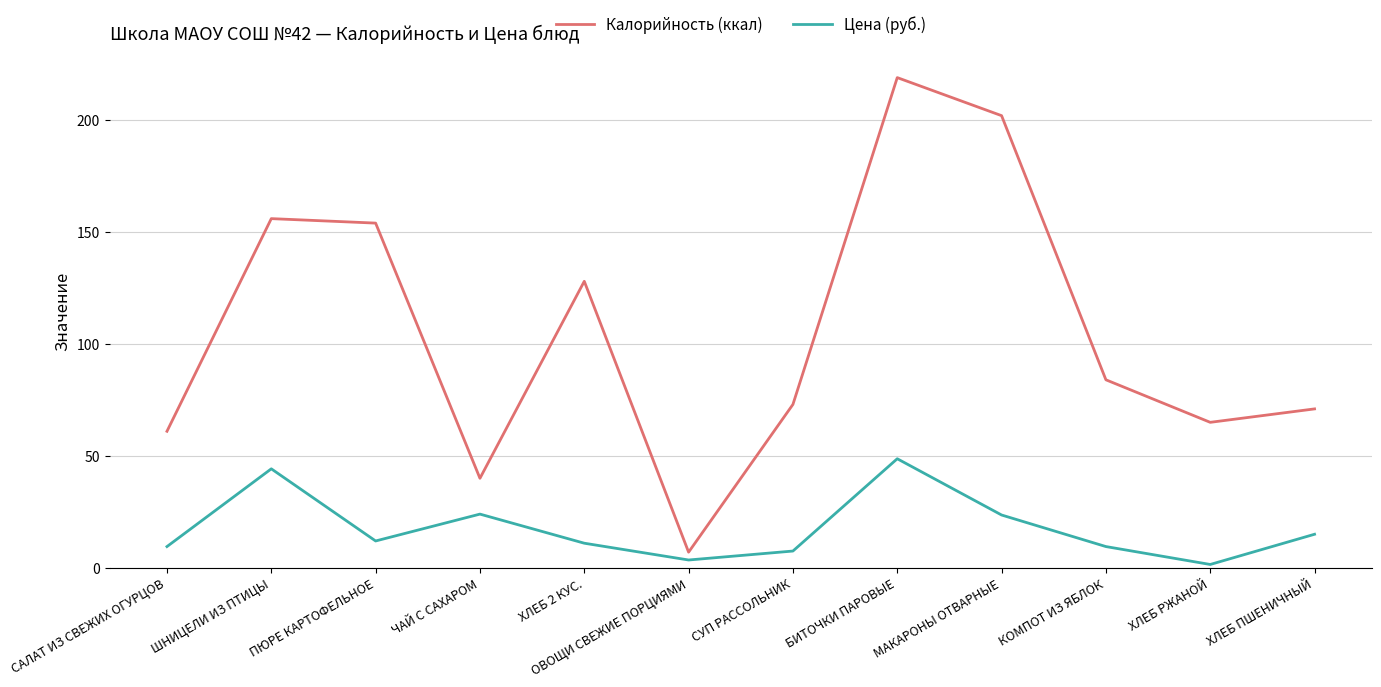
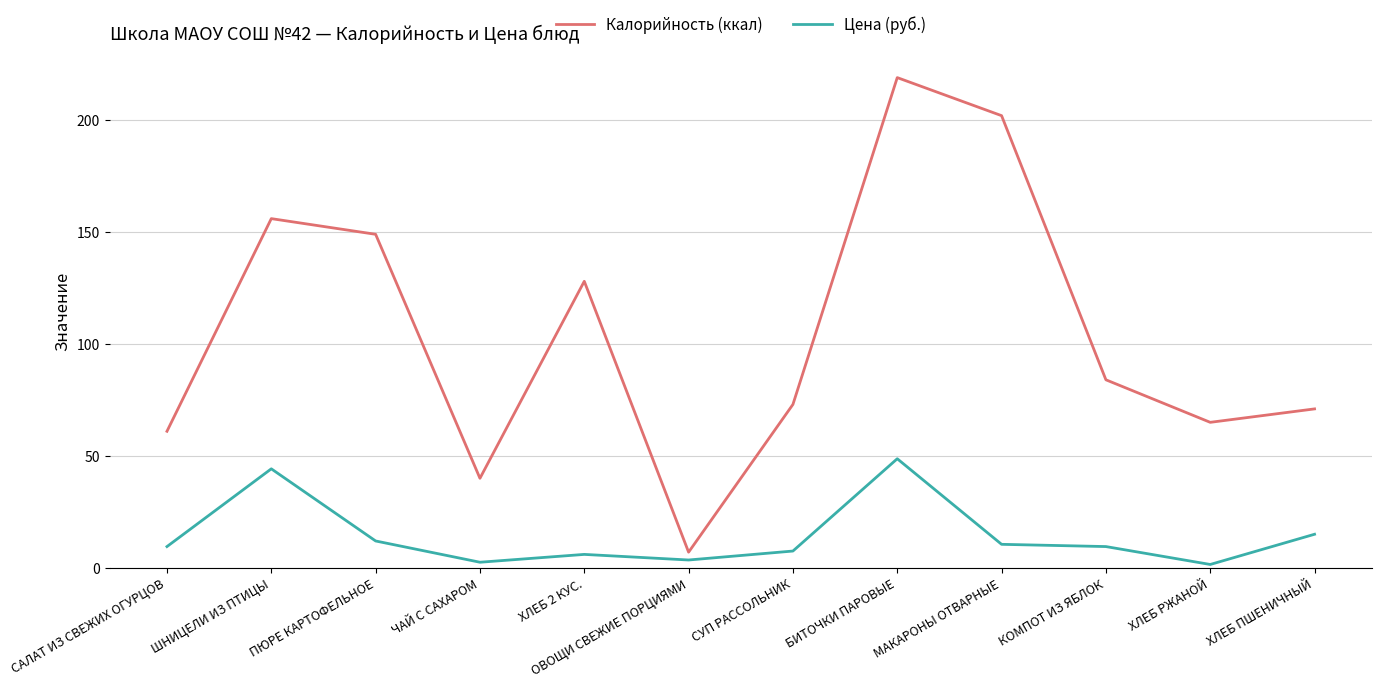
Калорийность (ккал), ПЮРЕ КАРТОФЕЛЬНОЕ: 154 -> 149
Цена (руб.), ЧАЙ С САХАРОМ: 24 -> 3
Цена (руб.), ХЛЕБ 2 КУС.: 11 -> 6
Цена (руб.), МАКАРОНЫ ОТВАРНЫЕ: 24 -> 11
